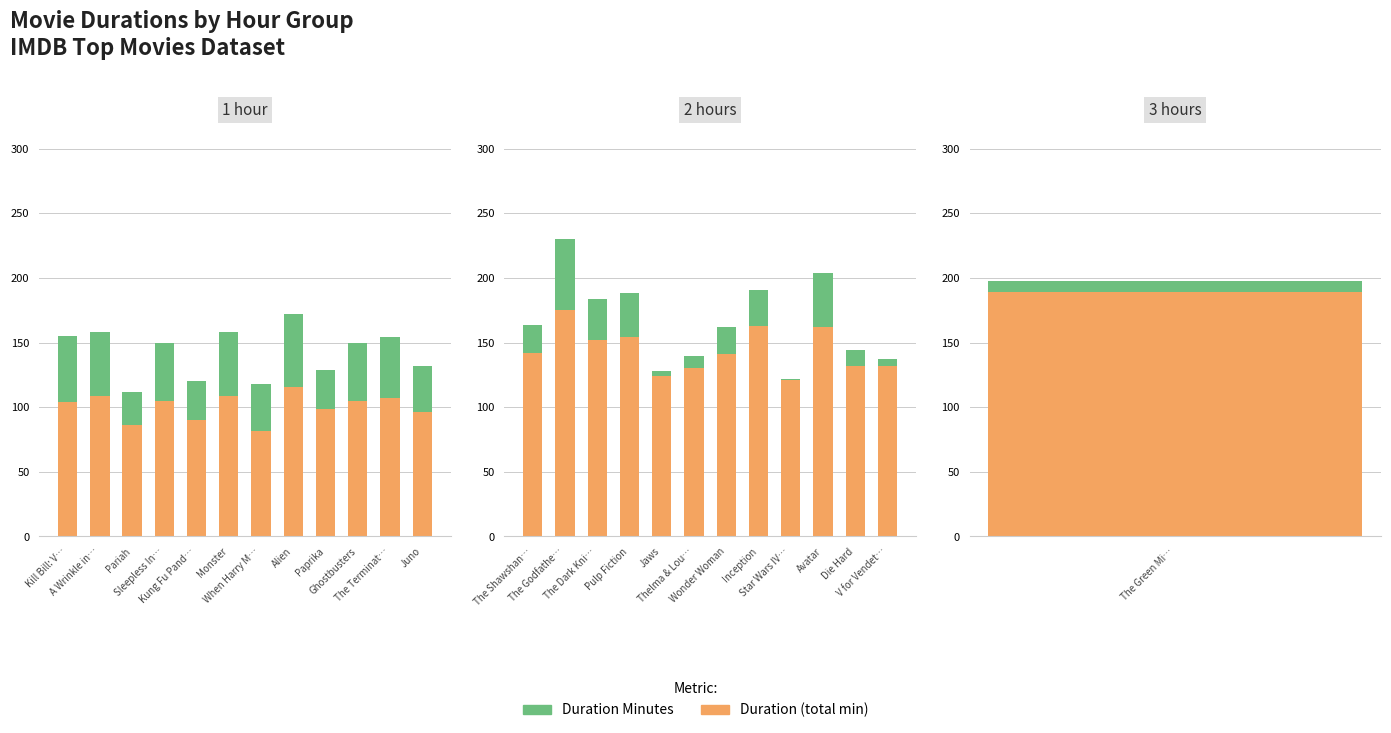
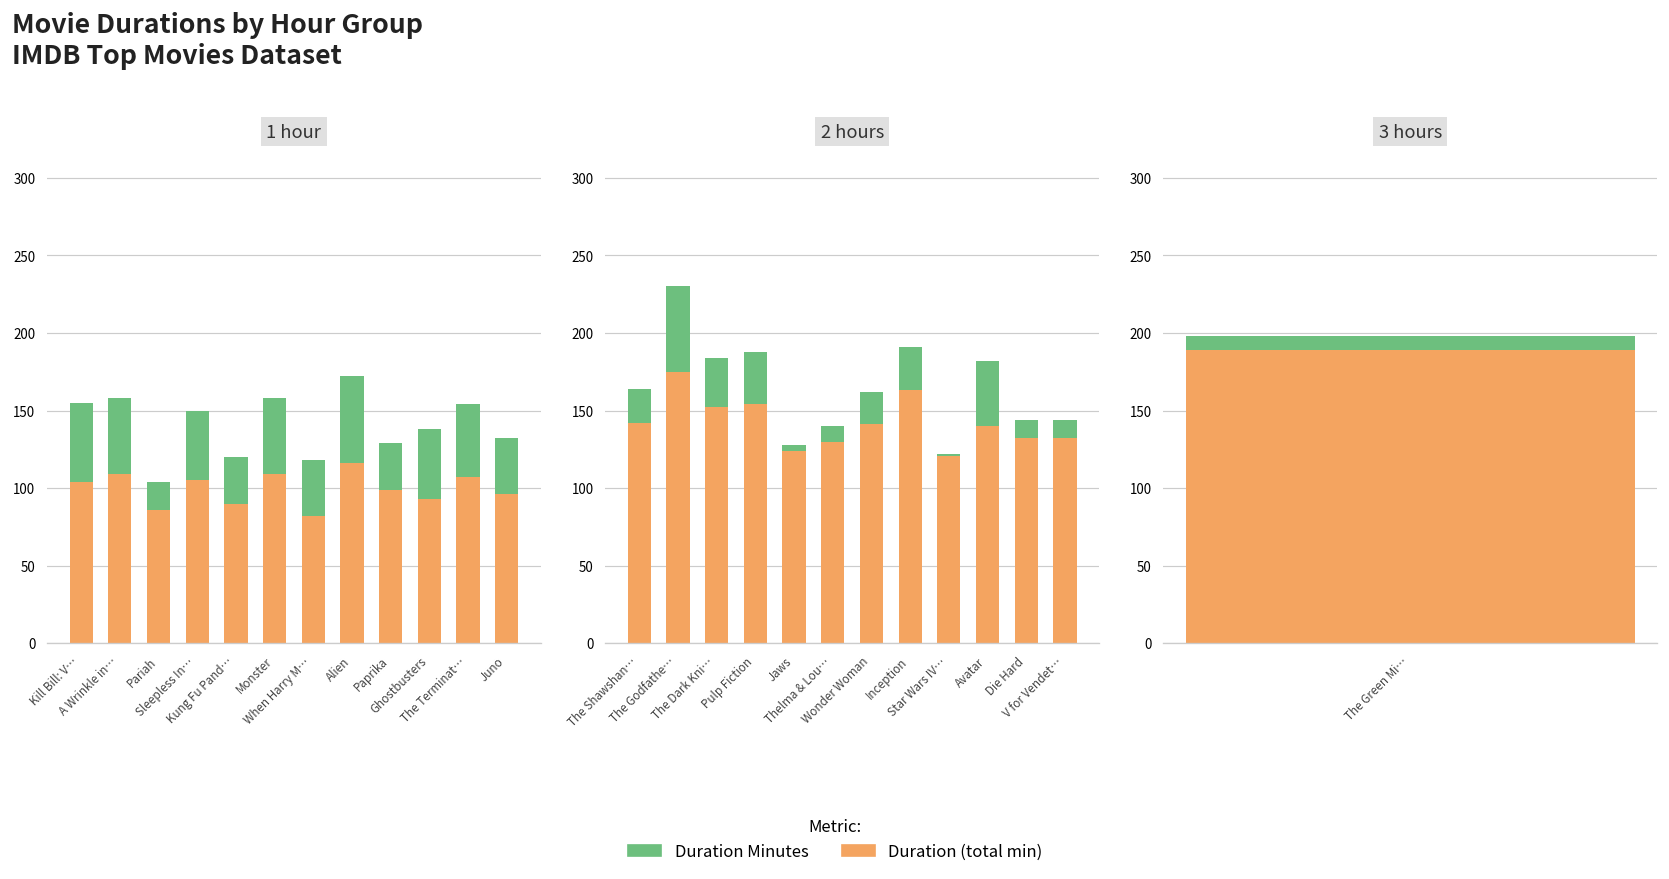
1 hour, Duration Minutes, Pariah: 26 -> 18
1 hour, Duration (total min), Ghostbusters: 105 -> 93
2 hours, Duration (total min), Avatar: 162 -> 140
2 hours, Duration Minutes, V for Vendet…: 5 -> 12
